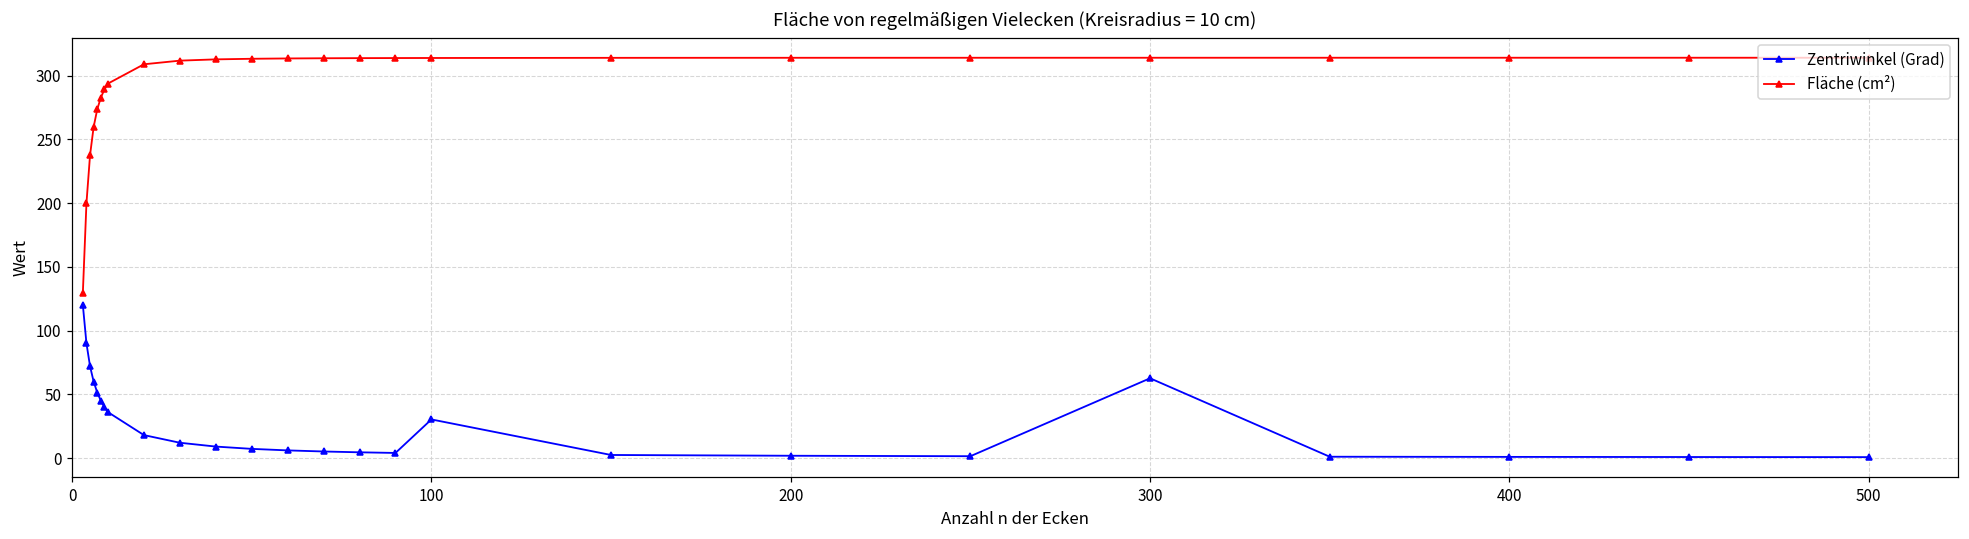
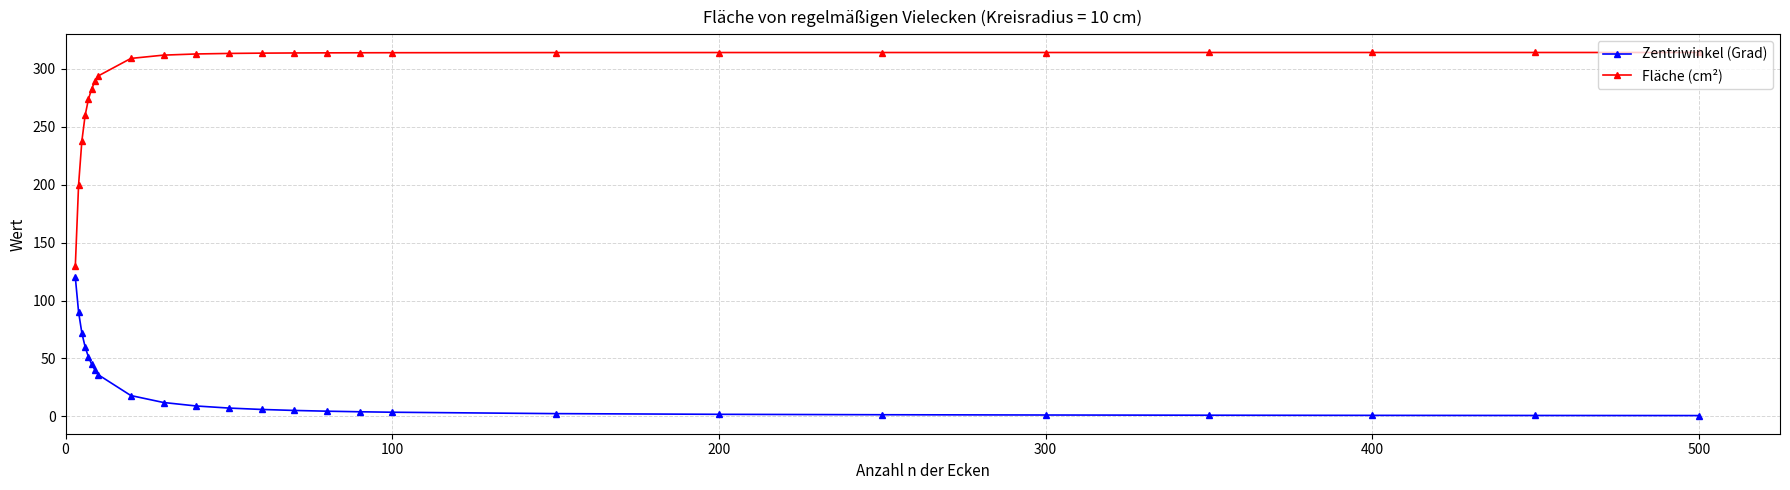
Zentriwinkel (Grad), 100: 30 -> 4
Zentriwinkel (Grad), 300: 63 -> 1
